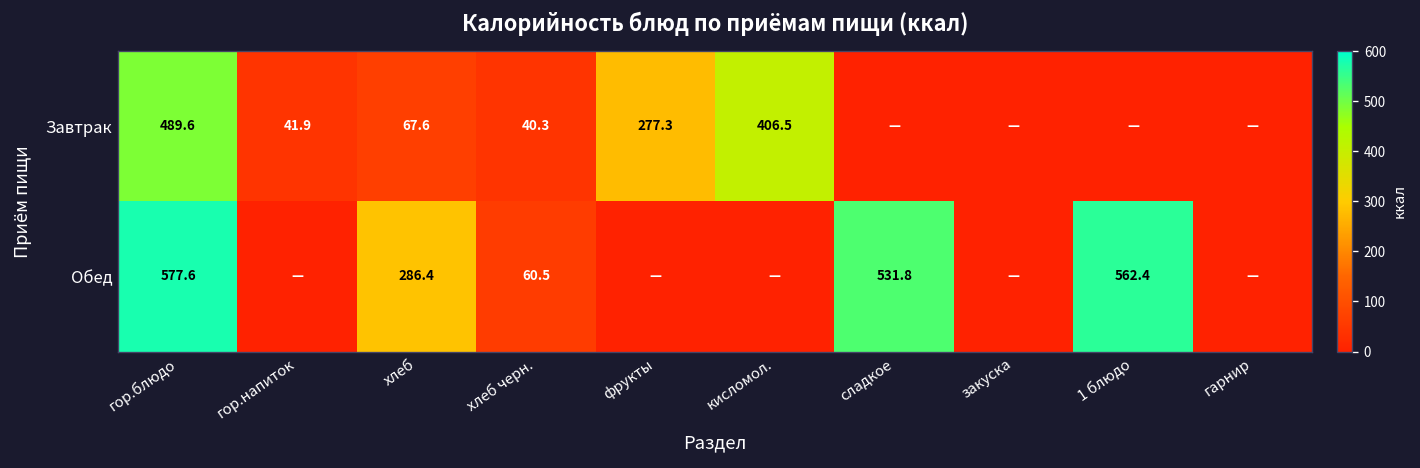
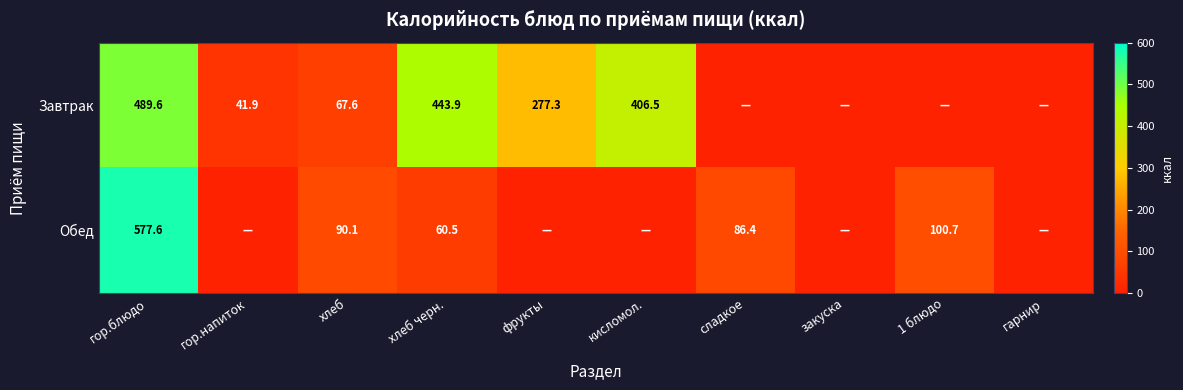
Завтрак, хлеб черн.: 40.3 -> 443.9
Обед, хлеб: 286.4 -> 90.1
Обед, сладкое: 531.8 -> 86.4
Обед, 1 блюдо: 562.4 -> 100.7
